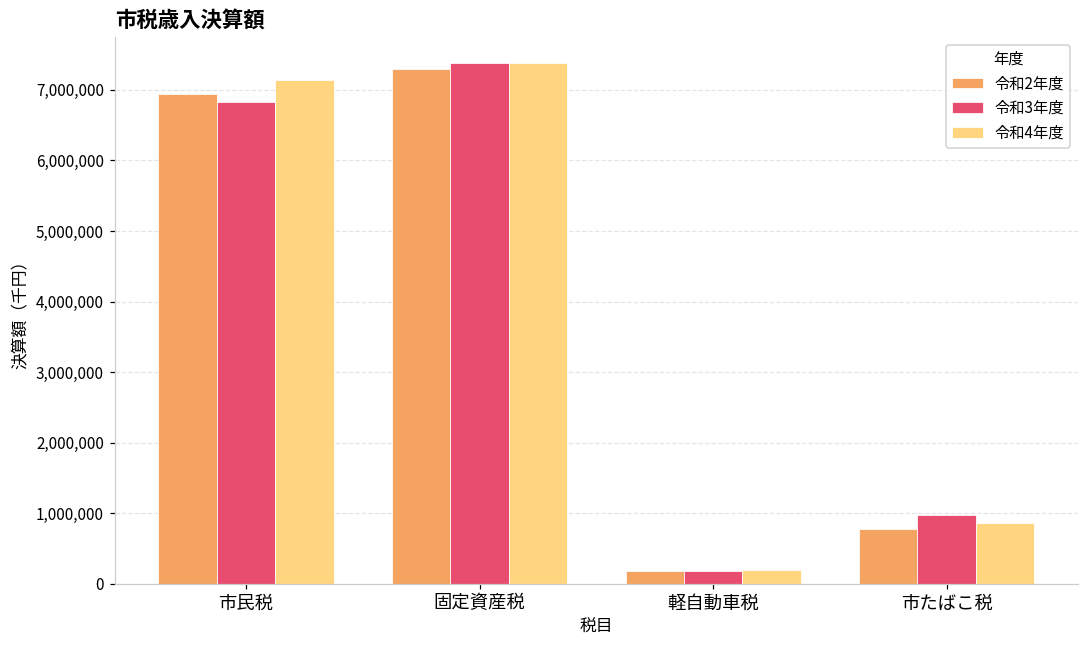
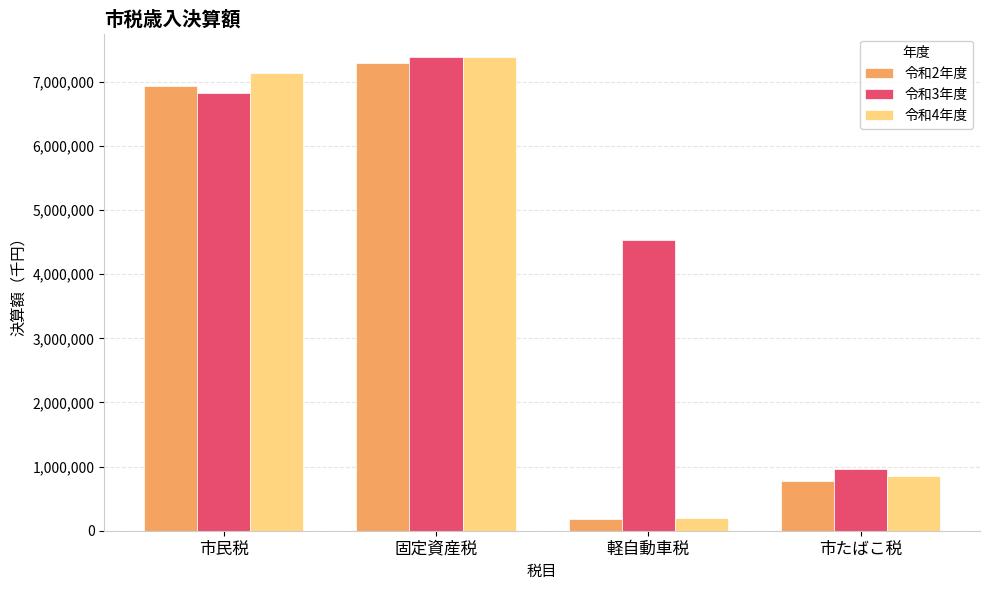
令和3年度, 軽自動車税: 200,000 -> 4,500,000
